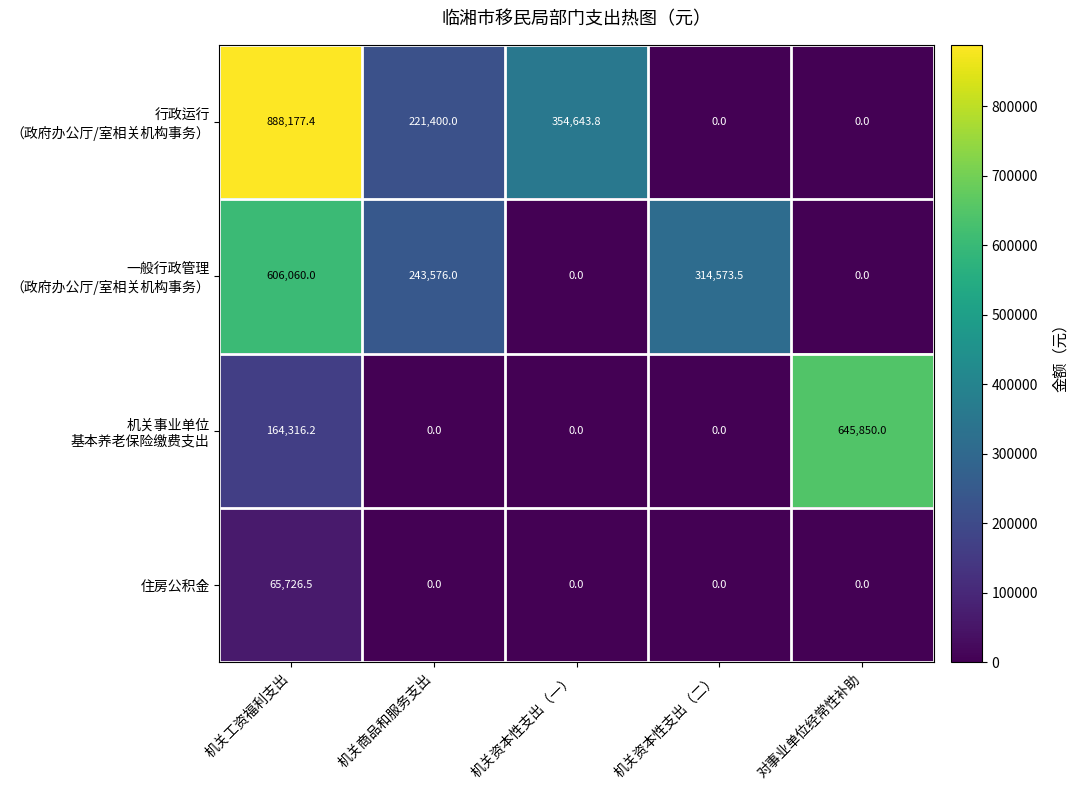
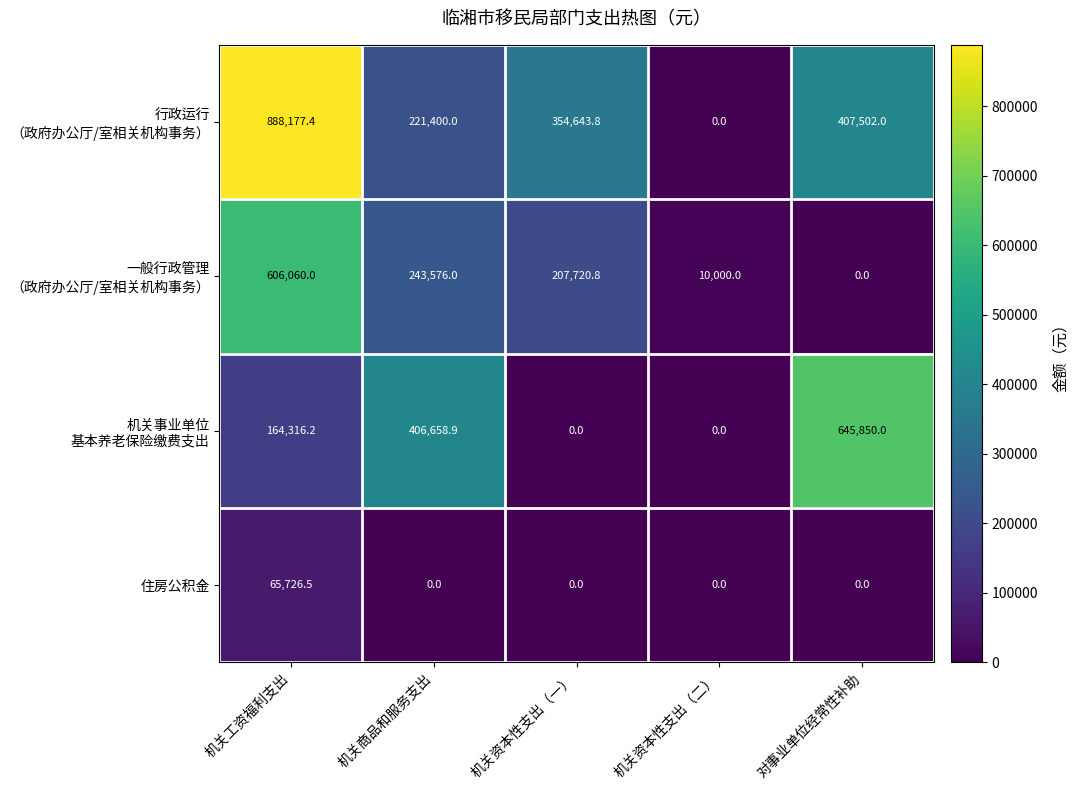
行政运行 （政府办公厅/室相关机构事务）, 对事业单位经常性补助: 0.0 -> 407,502.0
一般行政管理 （政府办公厅/室相关机构事务）, 机关资本性支出（一）: 0.0 -> 207,720.8
一般行政管理 （政府办公厅/室相关机构事务）, 机关资本性支出（二）: 314,573.5 -> 10,000.0
机关事业单位 基本养老保险缴费支出, 机关商品和服务支出: 0.0 -> 406,658.9
